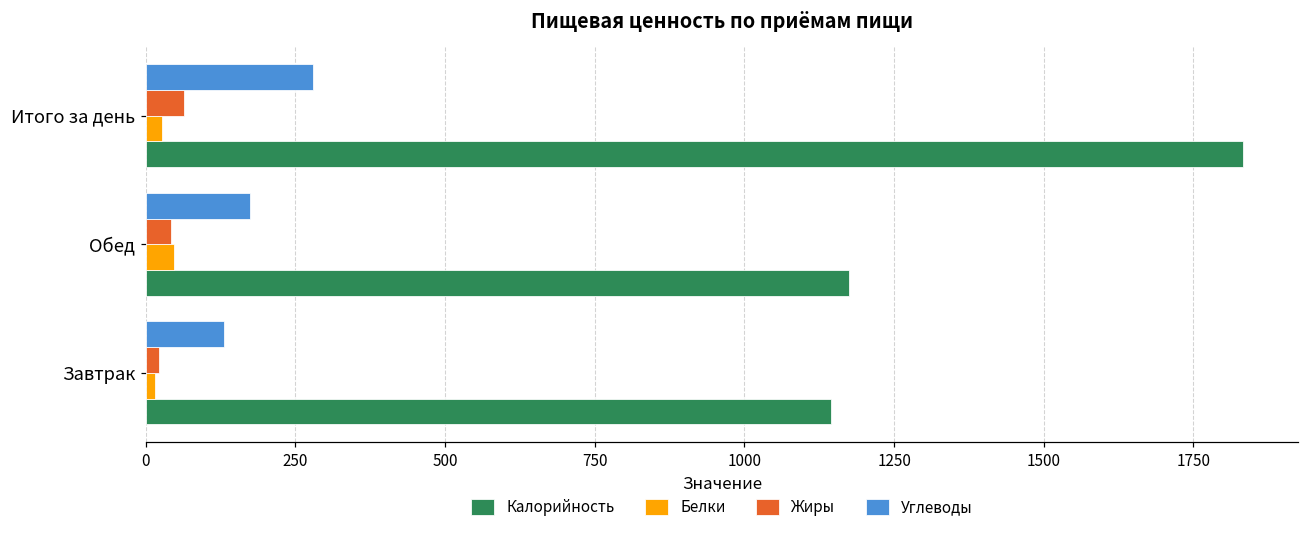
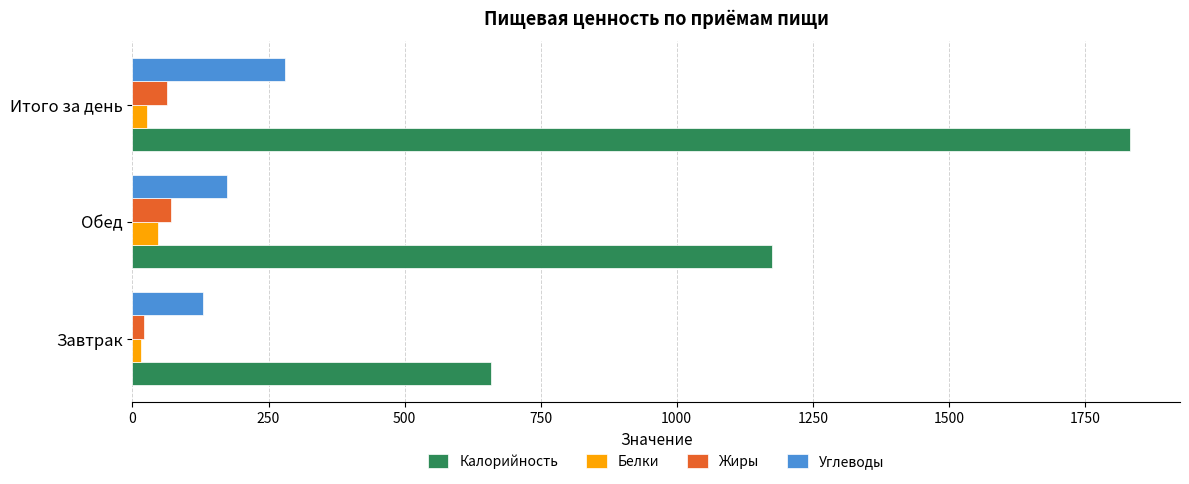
Жиры, Обед: 40 -> 70
Калорийность, Завтрак: 1150 -> 660
